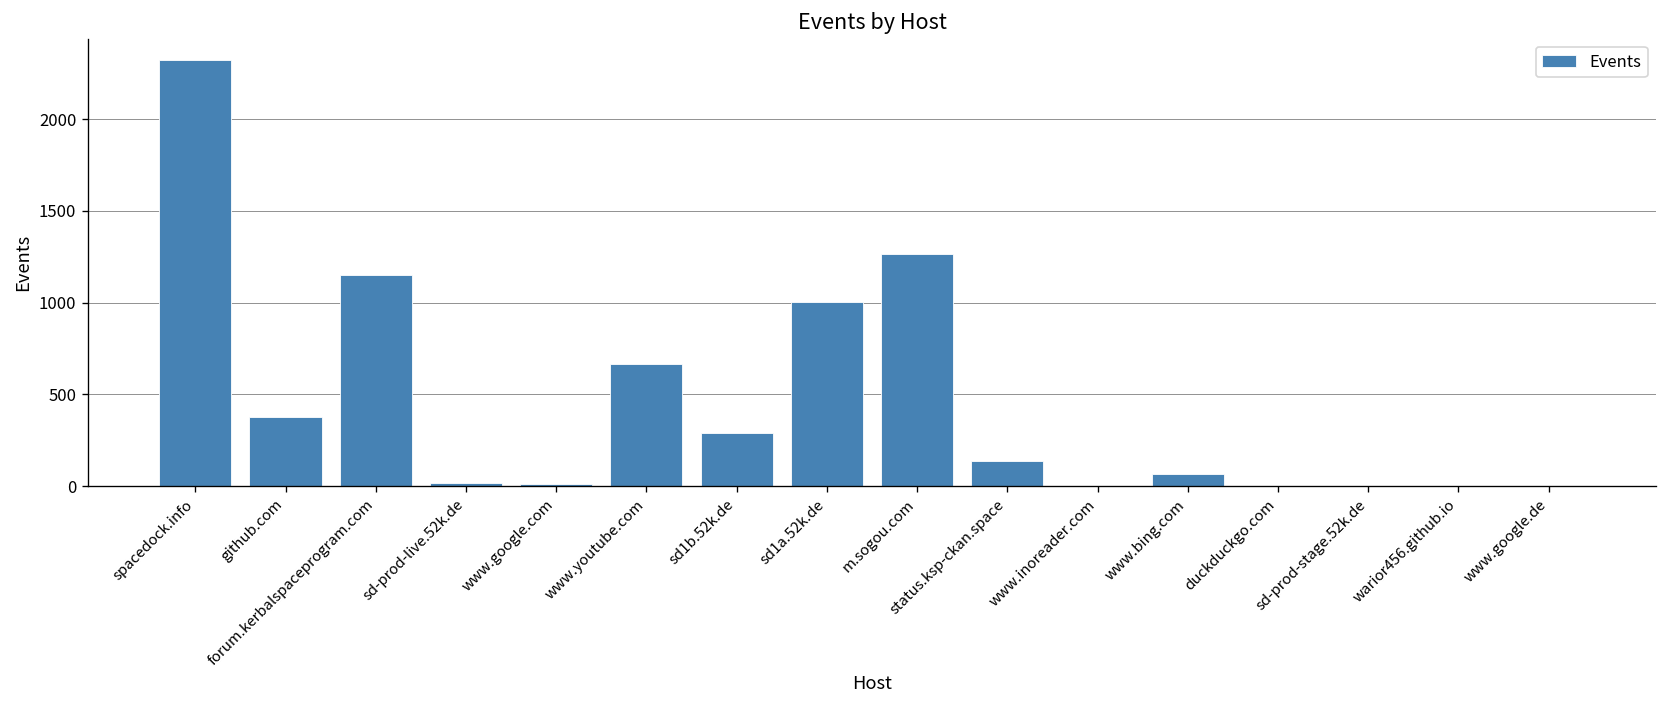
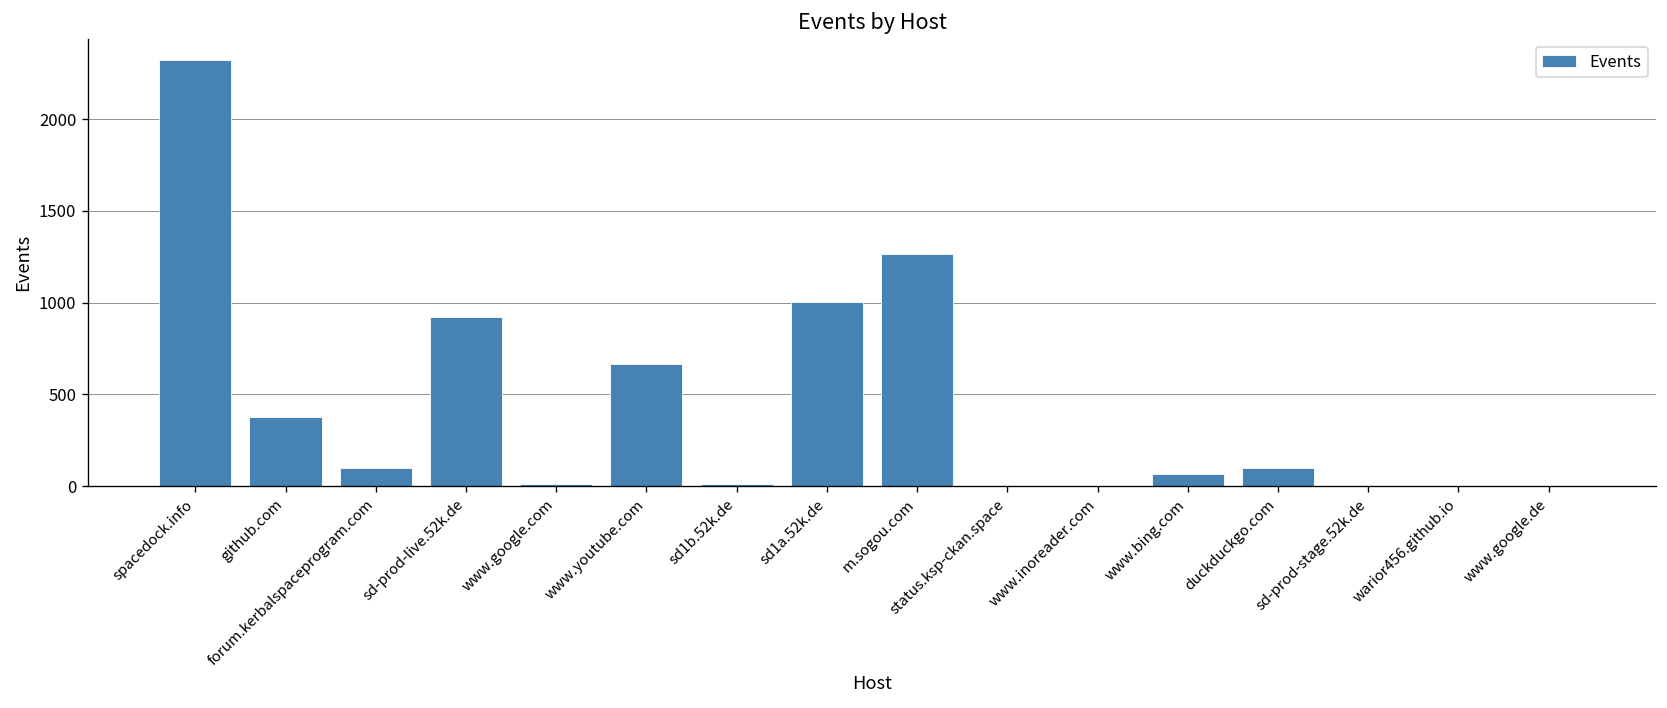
forum.kerbalspaceprogram.com: 1150 -> 100
sd-prod-live.52k.de: 20 -> 920
sd1b.52k.de: 290 -> 10
status.ksp-ckan.space: 140 -> 0
duckduckgo.com: 0 -> 100
